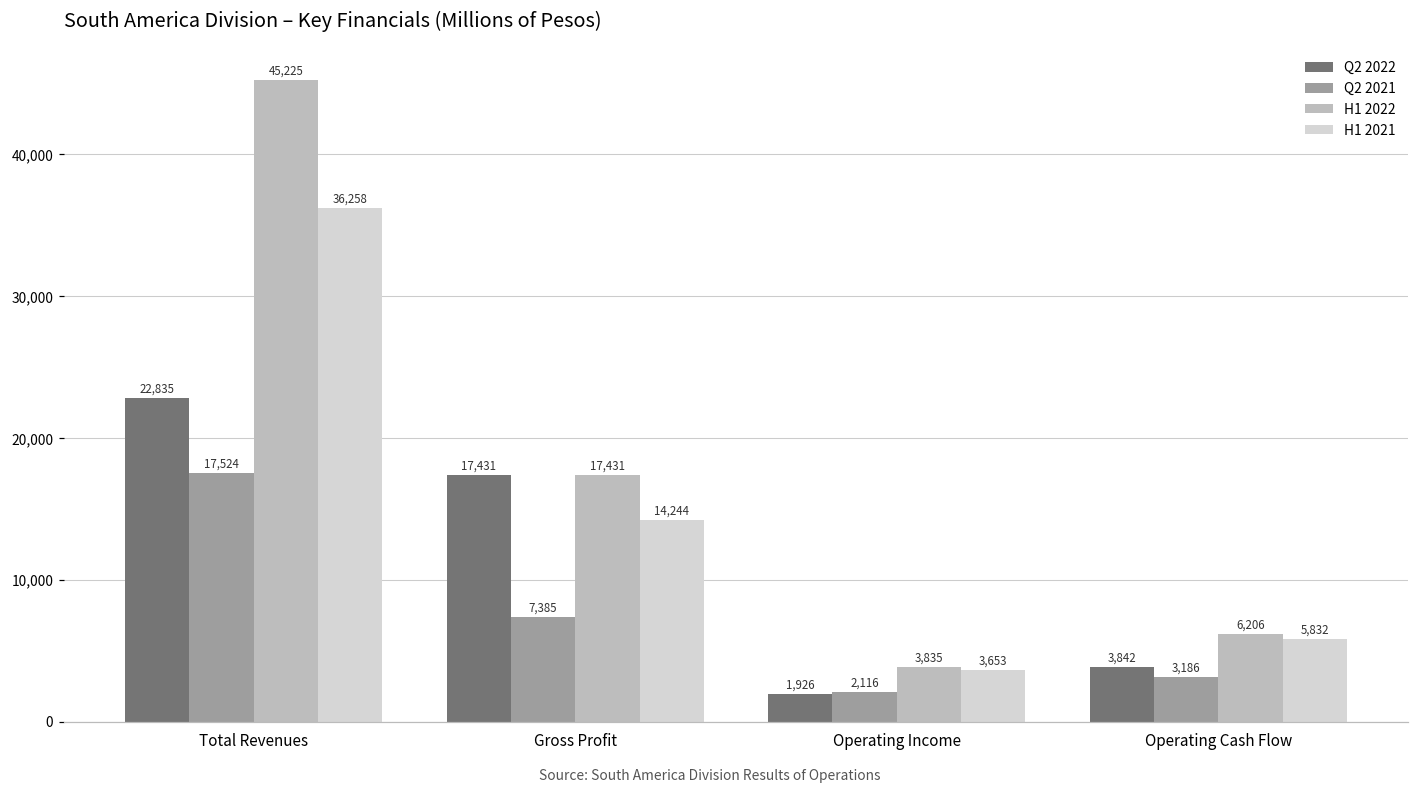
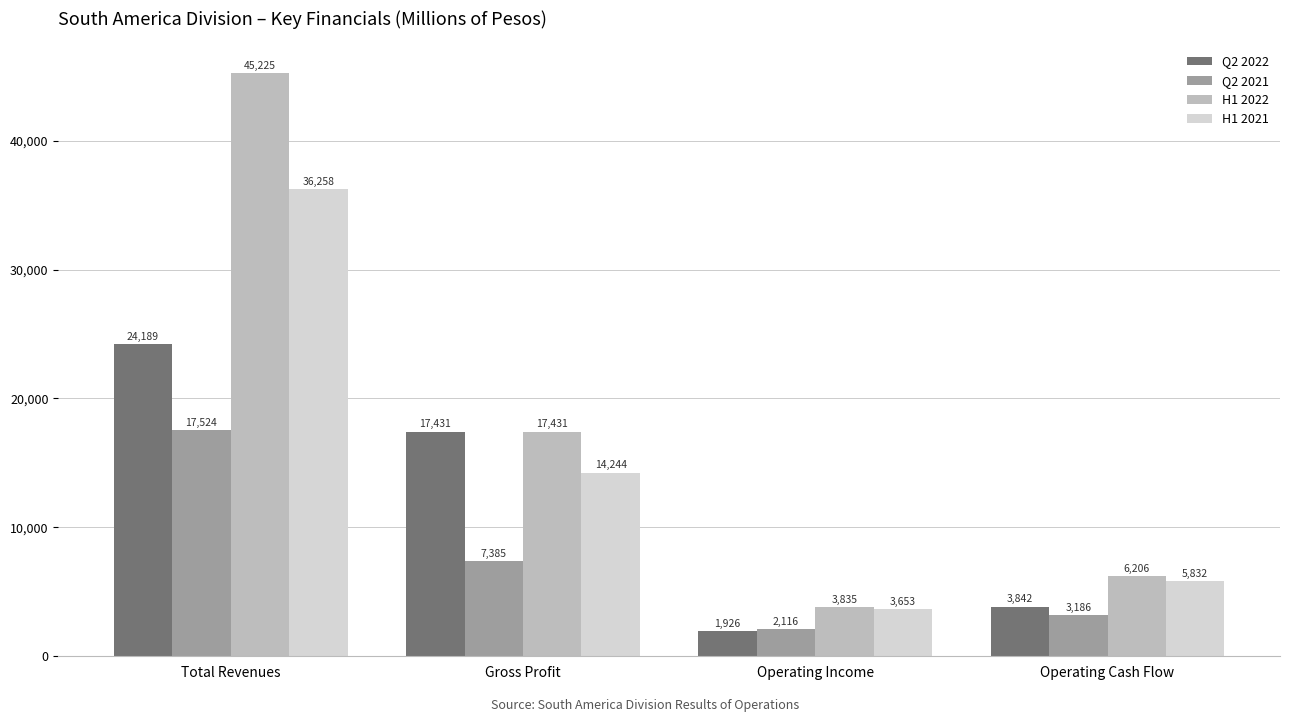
Q2 2022, Total Revenues: 22,835 -> 24,189
